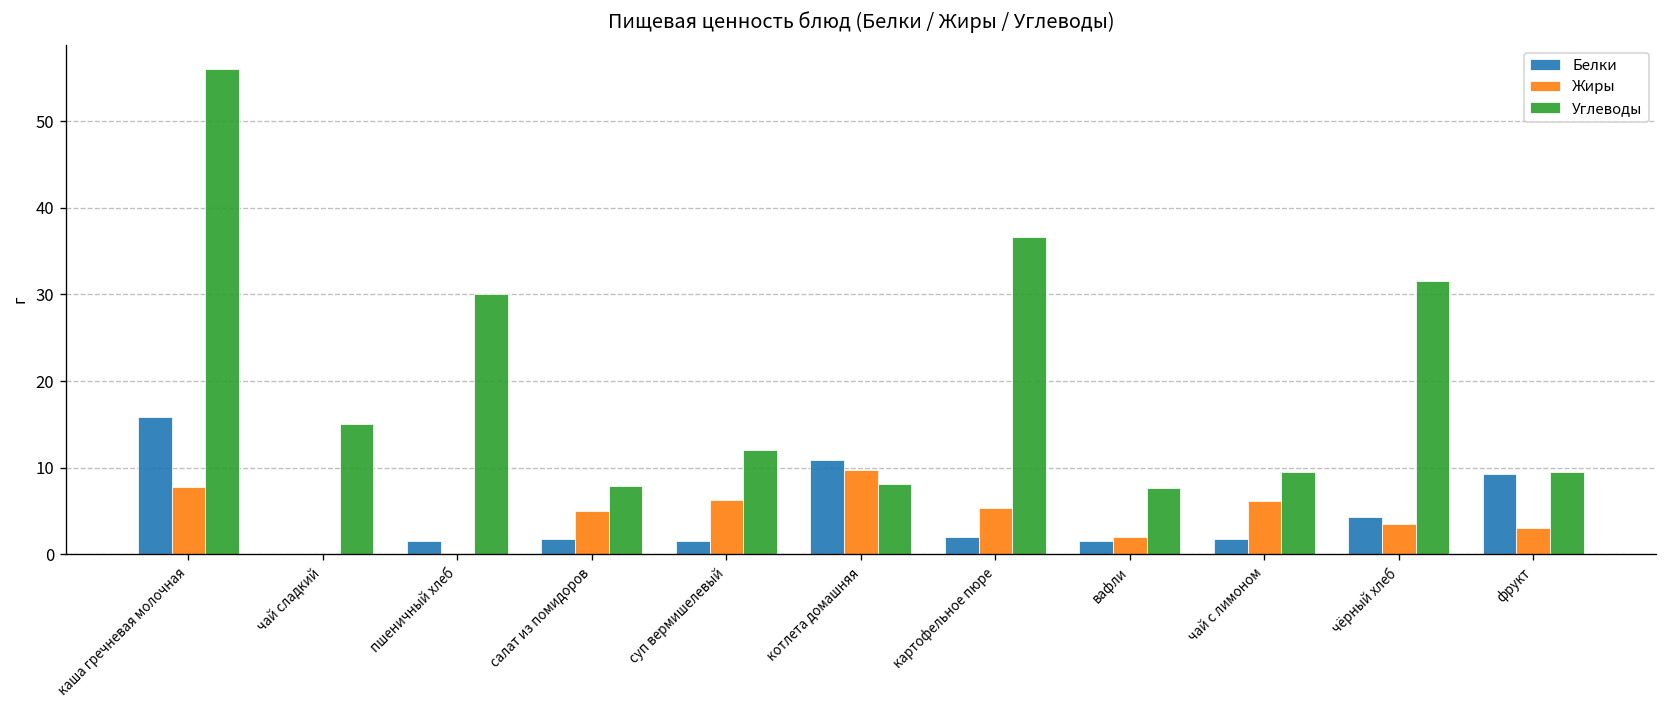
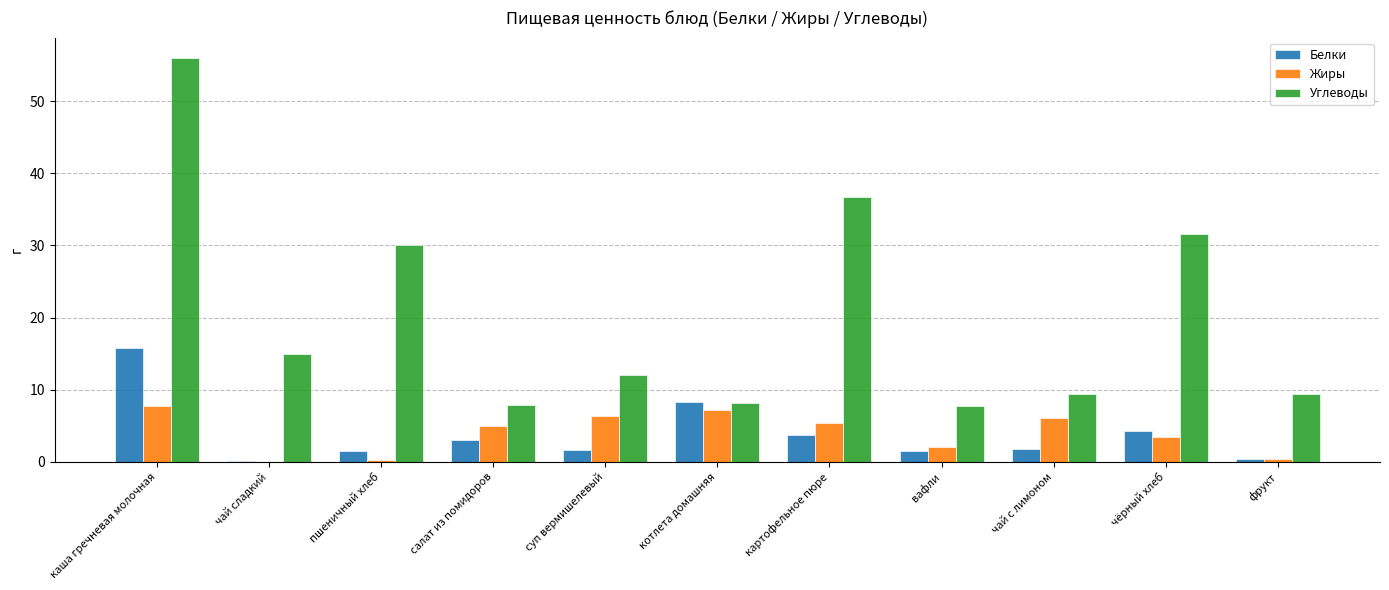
Белки, салат из помидоров: 2 -> 3
Белки, котлета домашняя: 11 -> 8
Жиры, котлета домашняя: 10 -> 7
Белки, картофельное пюре: 2 -> 4
Белки, фрукт: 9 -> 0
Жиры, фрукт: 3 -> 0
